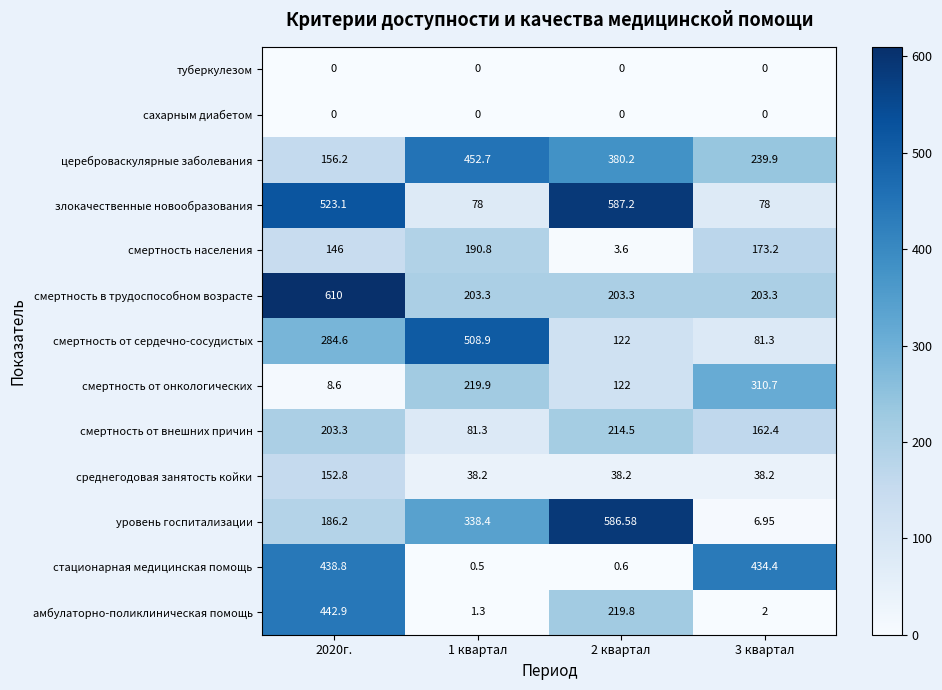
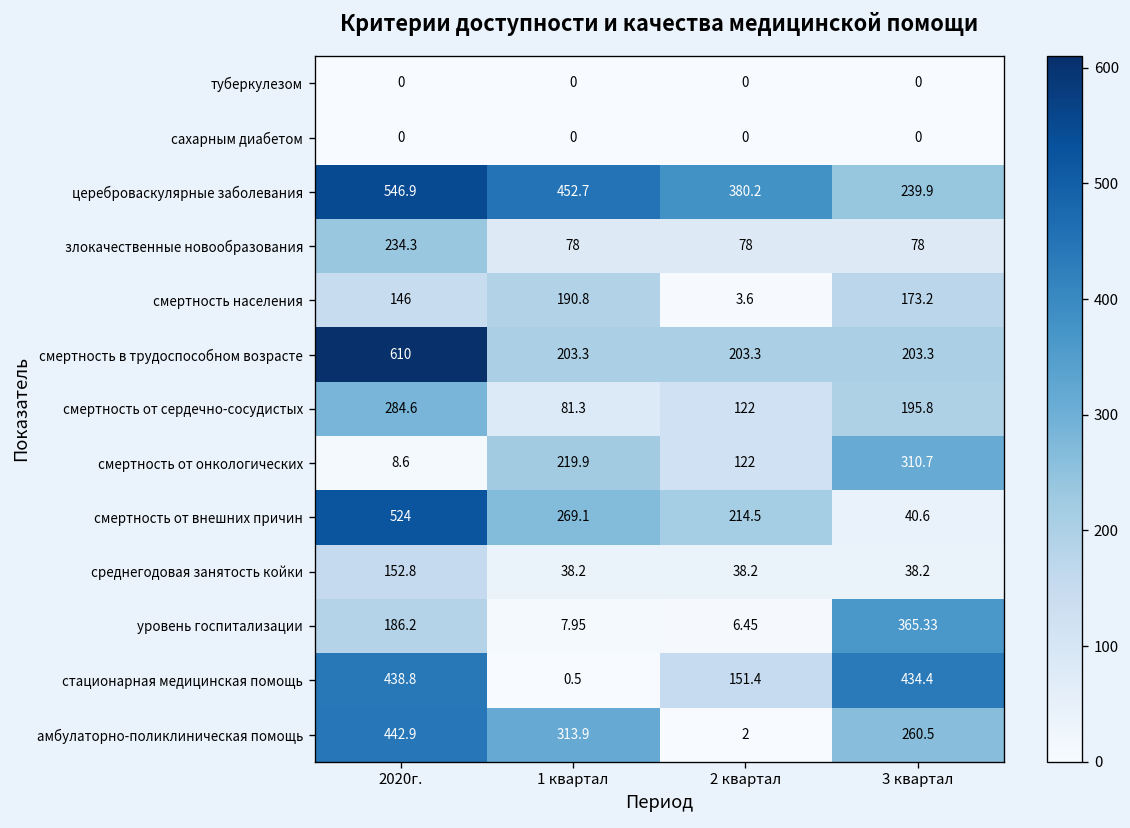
цереброваскулярные заболевания, 2020г.: 156.2 -> 546.9
злокачественные новообразования, 2020г.: 523.1 -> 234.3
злокачественные новообразования, 2 квартал: 587.2 -> 78
смертность от сердечно-сосудистых, 1 квартал: 508.9 -> 81.3
смертность от сердечно-сосудистых, 3 квартал: 81.3 -> 195.8
смертность от внешних причин, 2020г.: 203.3 -> 524
смертность от внешних причин, 1 квартал: 81.3 -> 269.1
смертность от внешних причин, 3 квартал: 162.4 -> 40.6
уровень госпитализации, 1 квартал: 338.4 -> 7.95
уровень госпитализации, 2 квартал: 586.58 -> 6.45
уровень госпитализации, 3 квартал: 6.95 -> 365.33
стационарная медицинская помощь, 2 квартал: 0.6 -> 151.4
амбулаторно-поликлиническая помощь, 1 квартал: 1.3 -> 313.9
амбулаторно-поликлиническая помощь, 2 квартал: 219.8 -> 2
амбулаторно-поликлиническая помощь, 3 квартал: 2 -> 260.5
